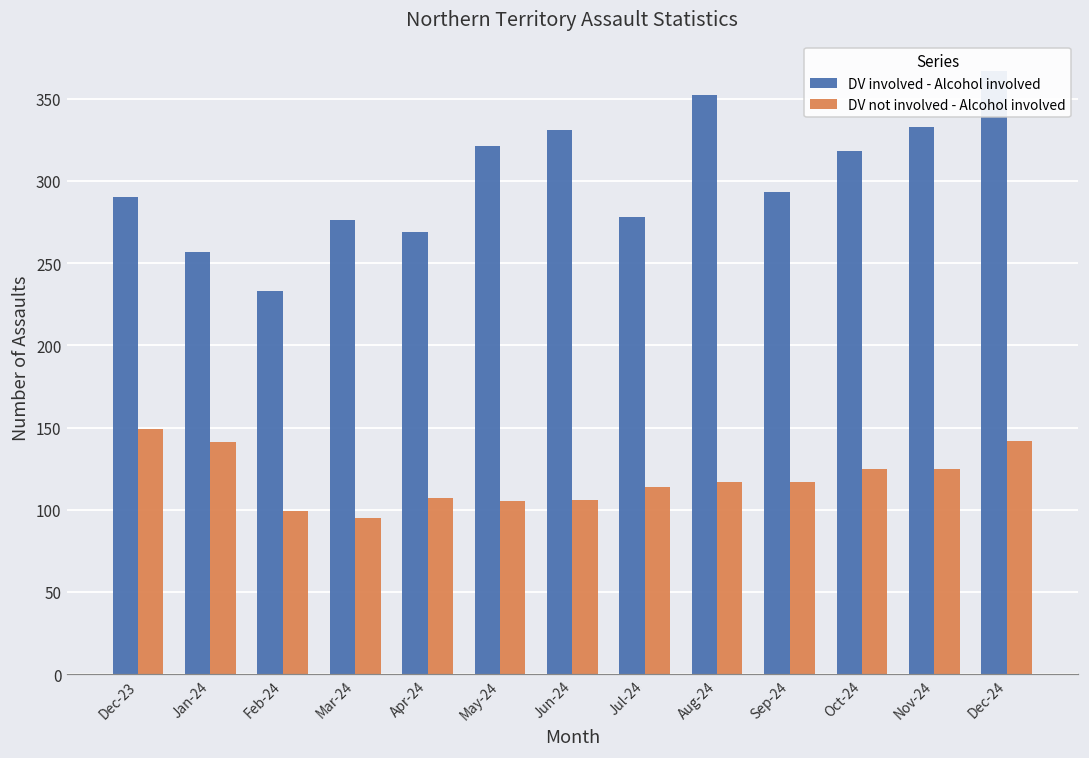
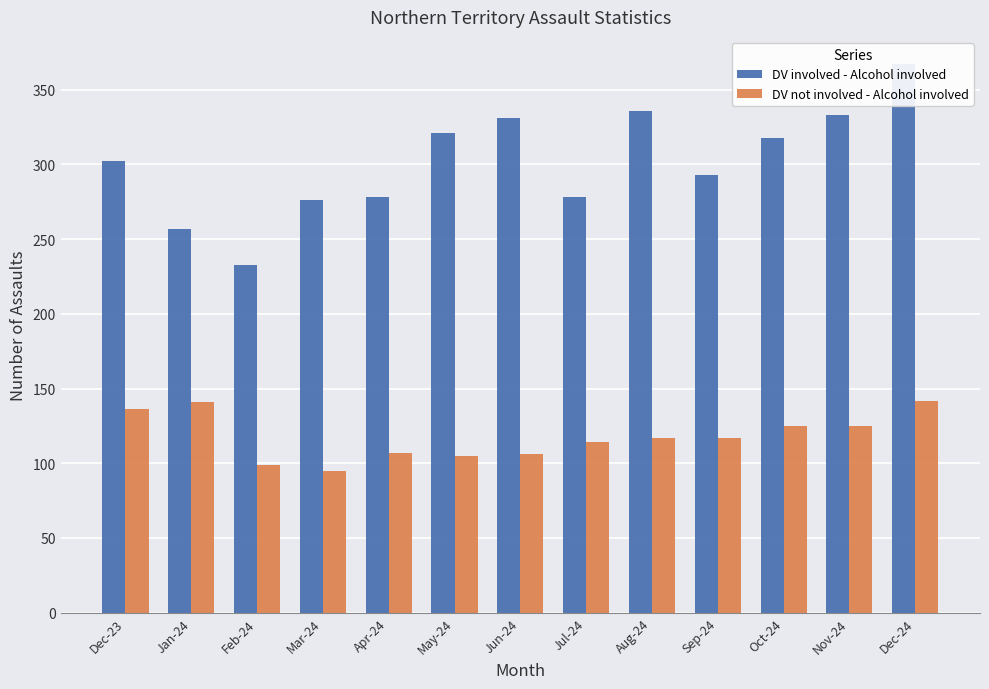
DV involved - Alcohol involved, Dec-23: 290 -> 302
DV not involved - Alcohol involved, Dec-23: 149 -> 136
DV involved - Alcohol involved, Apr-24: 269 -> 278
DV involved - Alcohol involved, Aug-24: 352 -> 336
